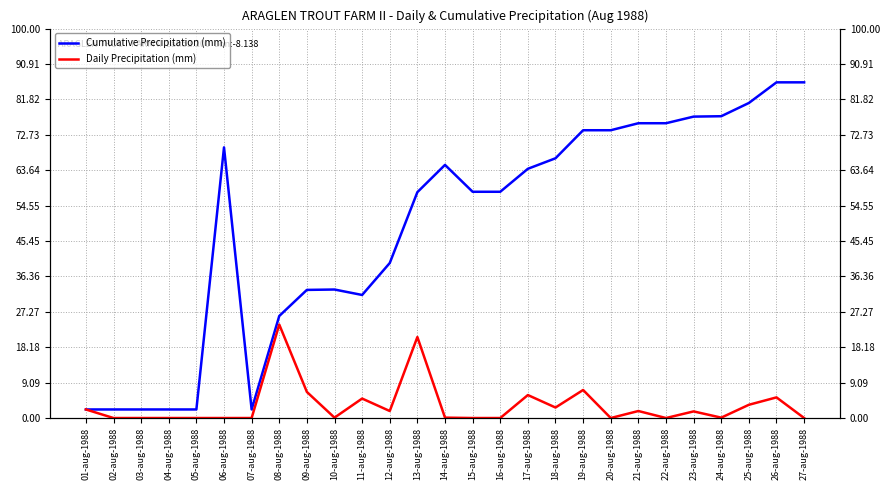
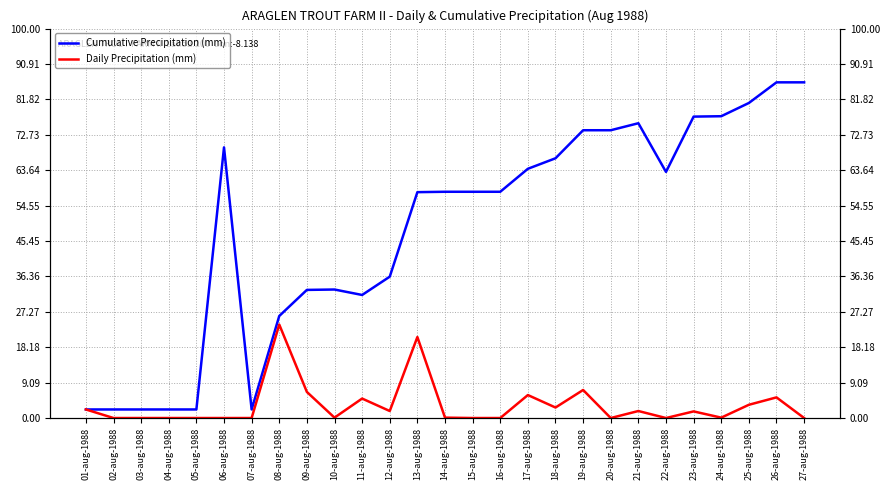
Cumulative Precipitation (mm), 12-aug-1988: 40 -> 36
Cumulative Precipitation (mm), 14-aug-1988: 65 -> 58
Cumulative Precipitation (mm), 22-aug-1988: 76 -> 63
